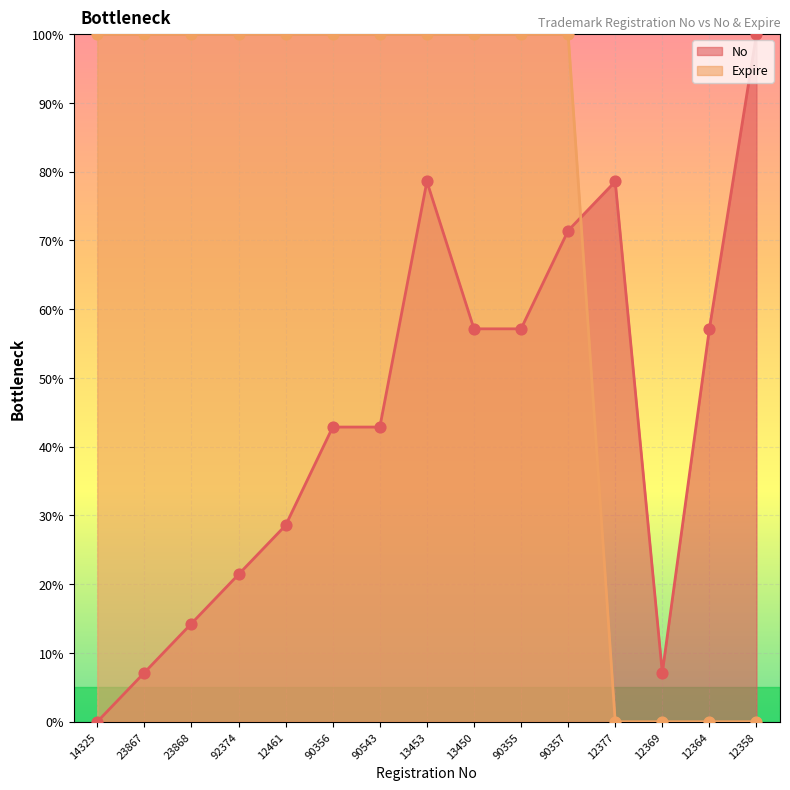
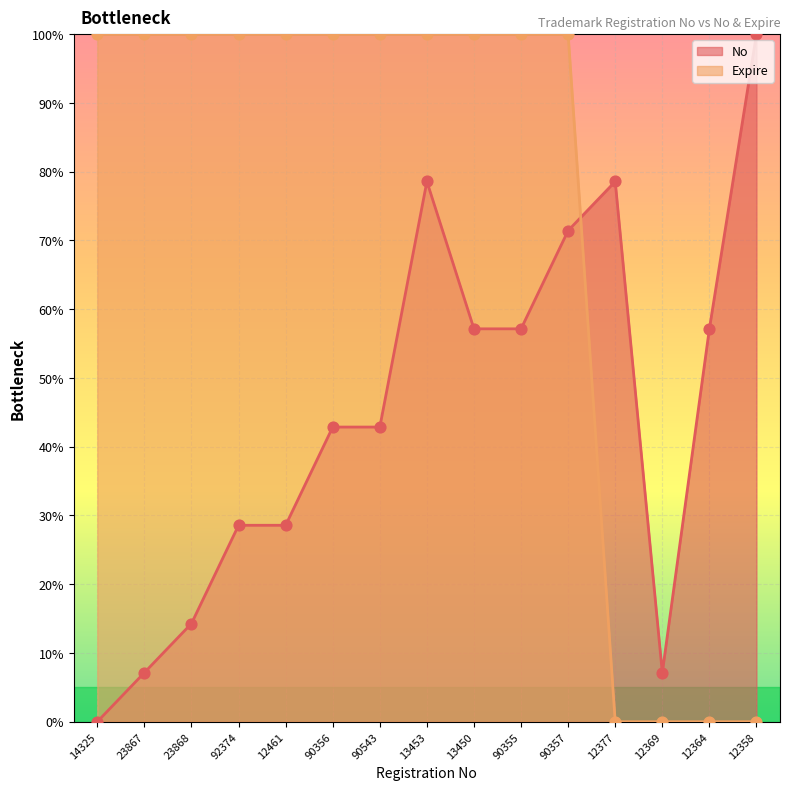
No, 92374: 21% -> 29%
